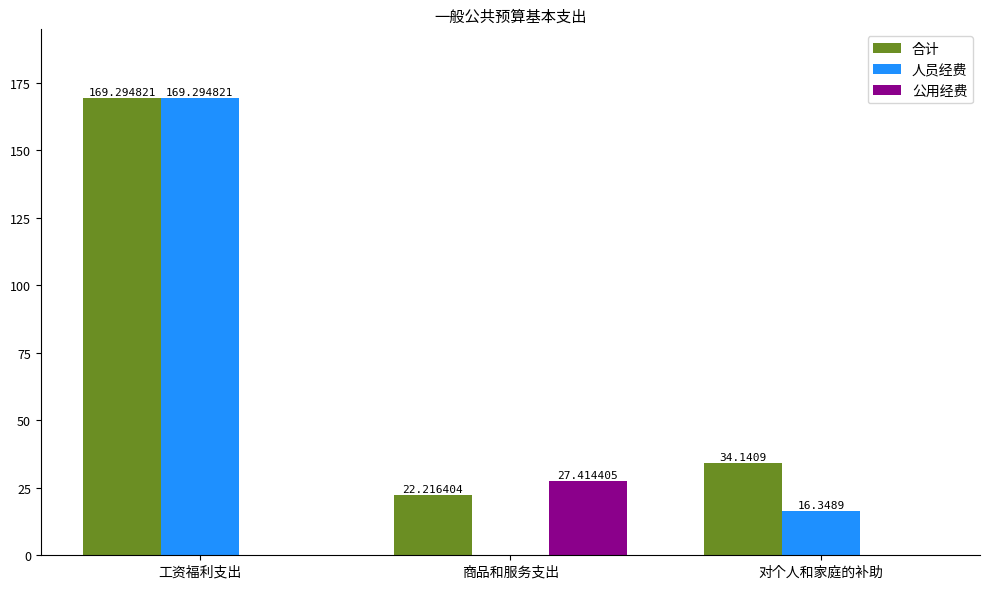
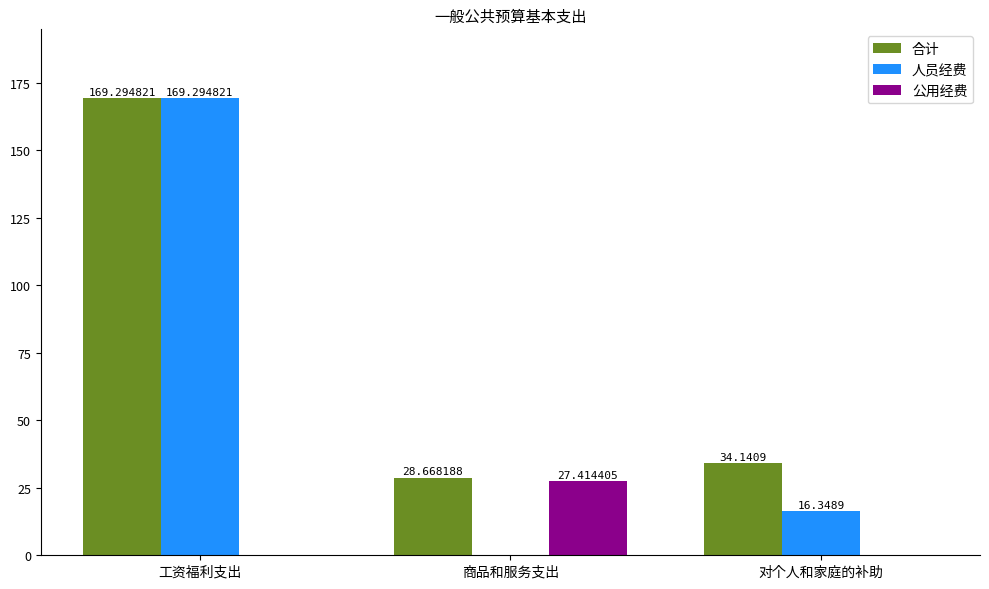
合计, 商品和服务支出: 22.216404 -> 28.668188
